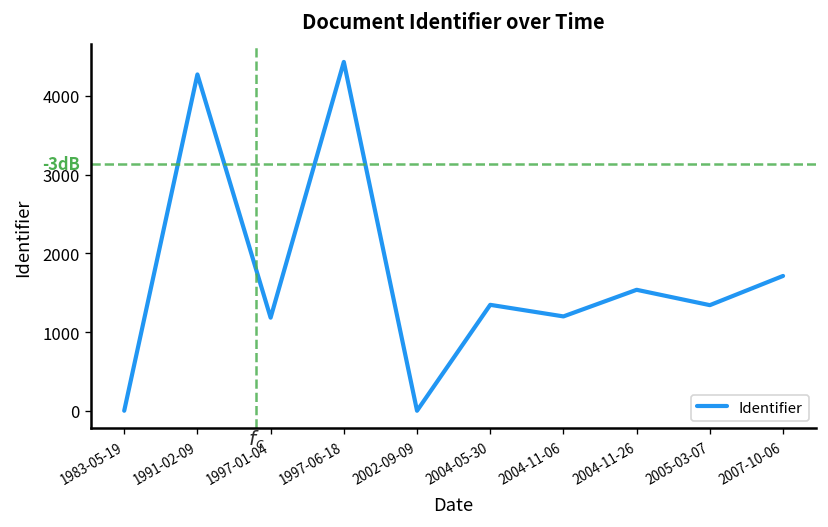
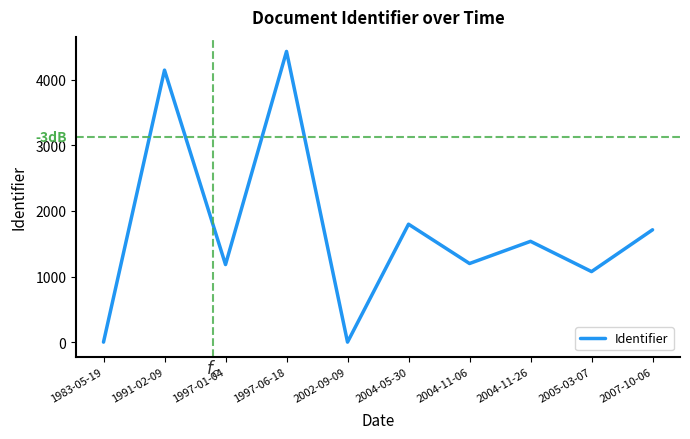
1991-02-09: 4300 -> 4100
2004-05-30: 1300 -> 1800
2005-03-07: 1300 -> 1100
